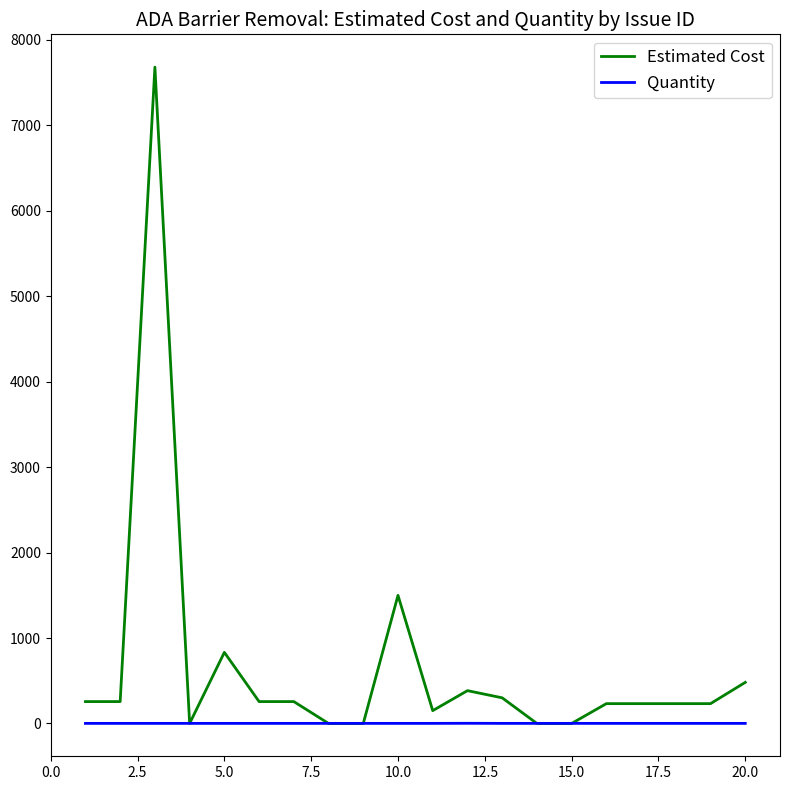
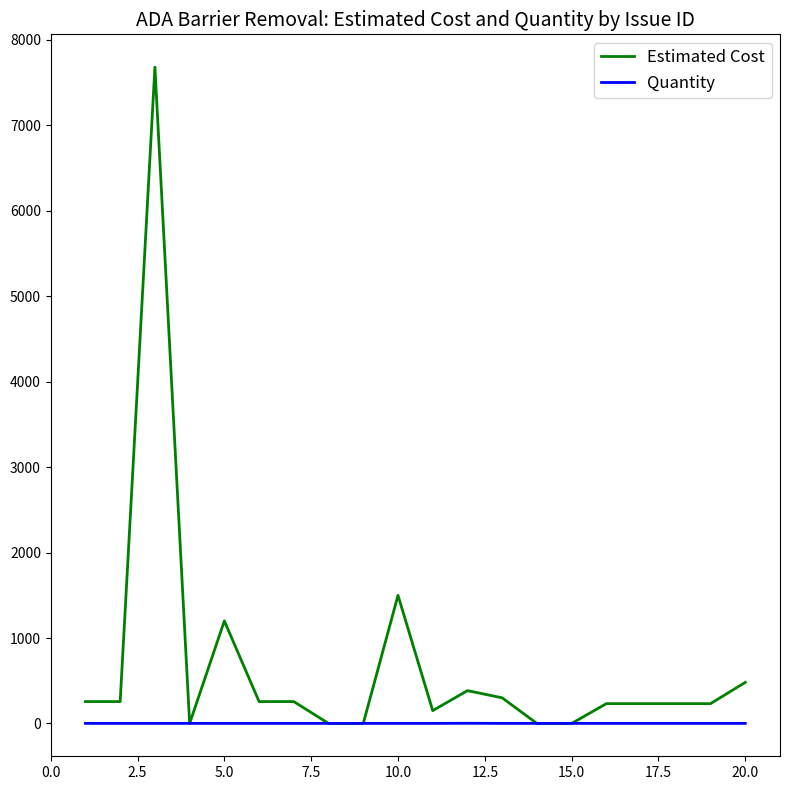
Estimated Cost, 5.0: 800 -> 1200
